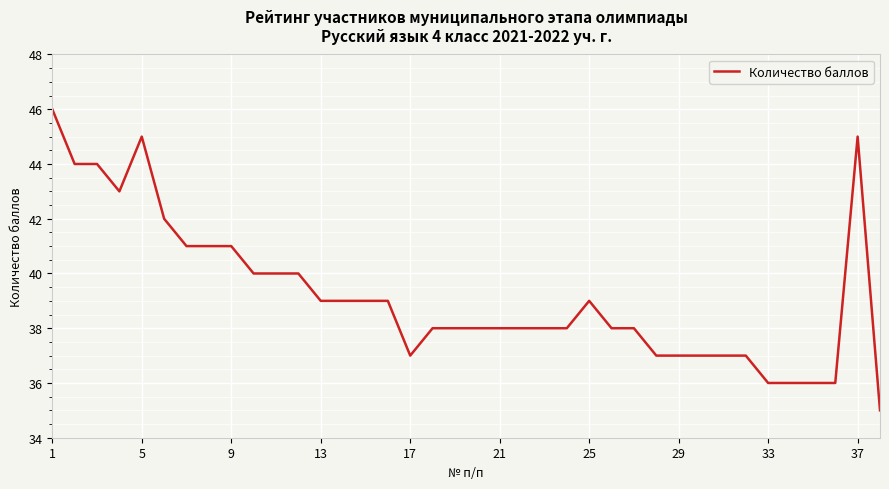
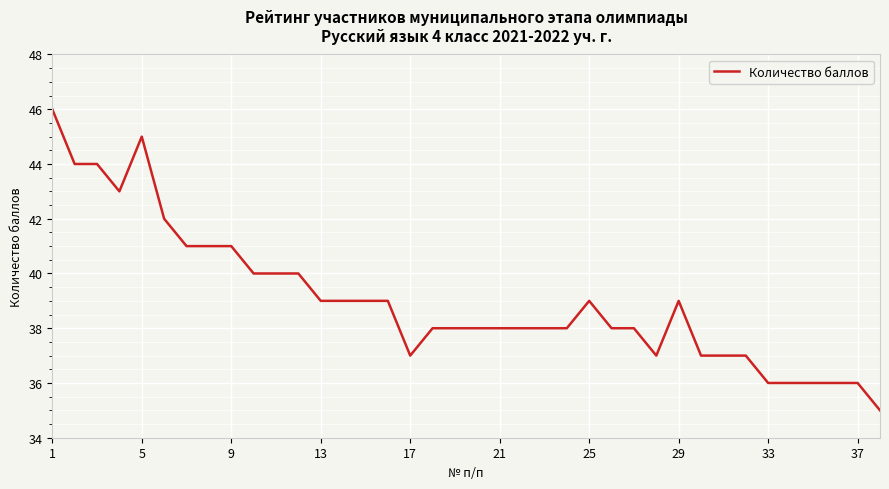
29: 37 -> 39
37: 45 -> 36
